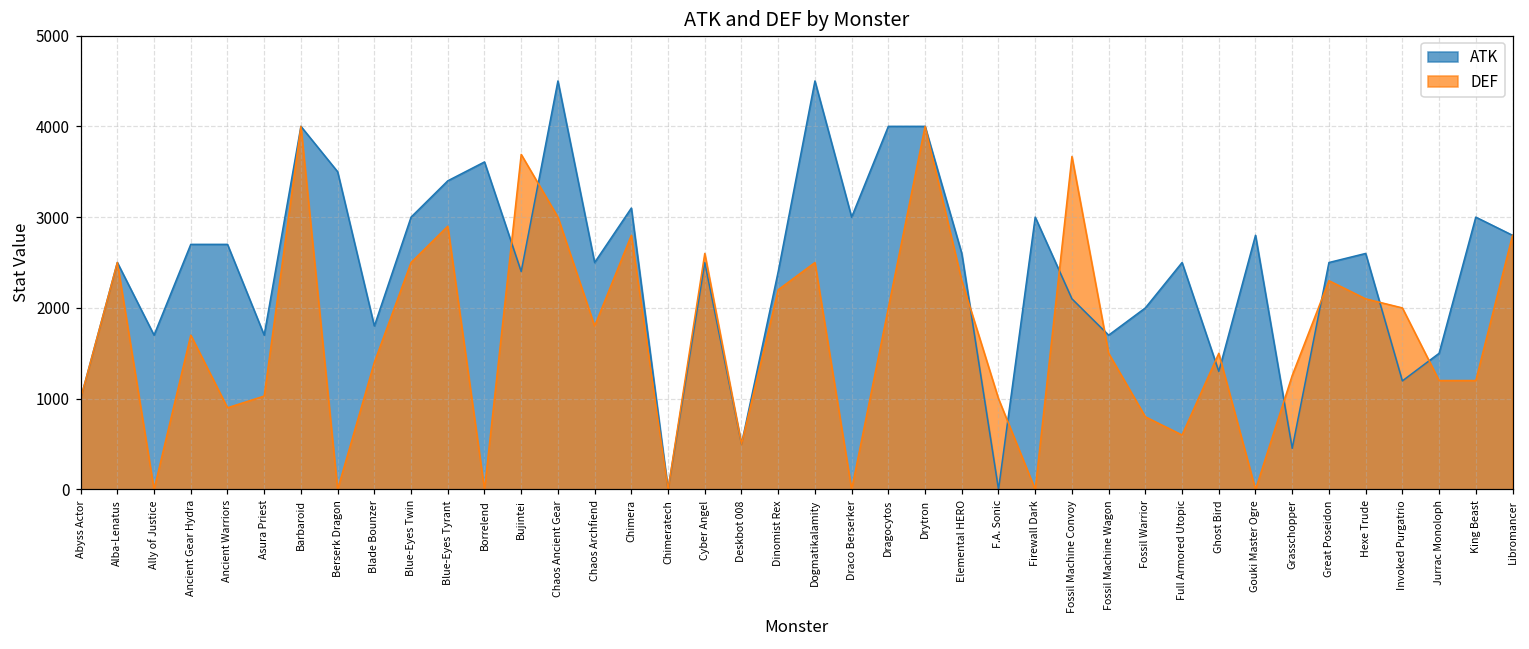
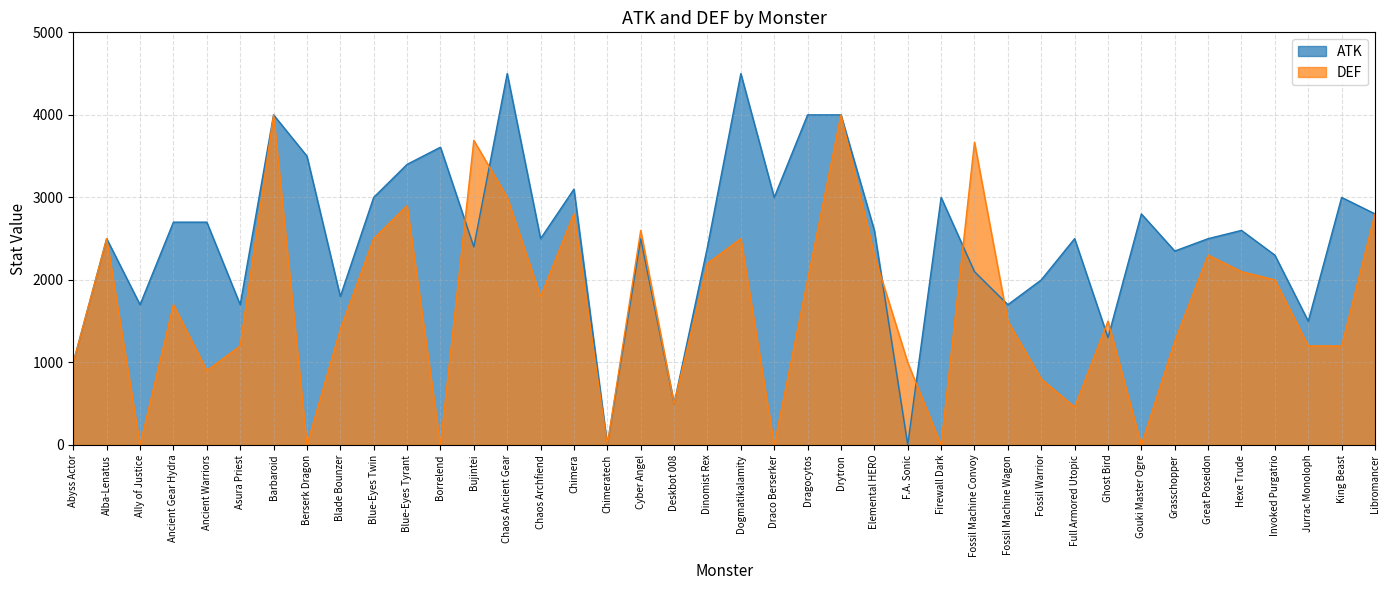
DEF, Asura Priest: 1000 -> 1200
DEF, Full Armored Utopic: 600 -> 500
ATK, Grasschopper: 500 -> 2400
ATK, Invoked Purgatrio: 1200 -> 2300
